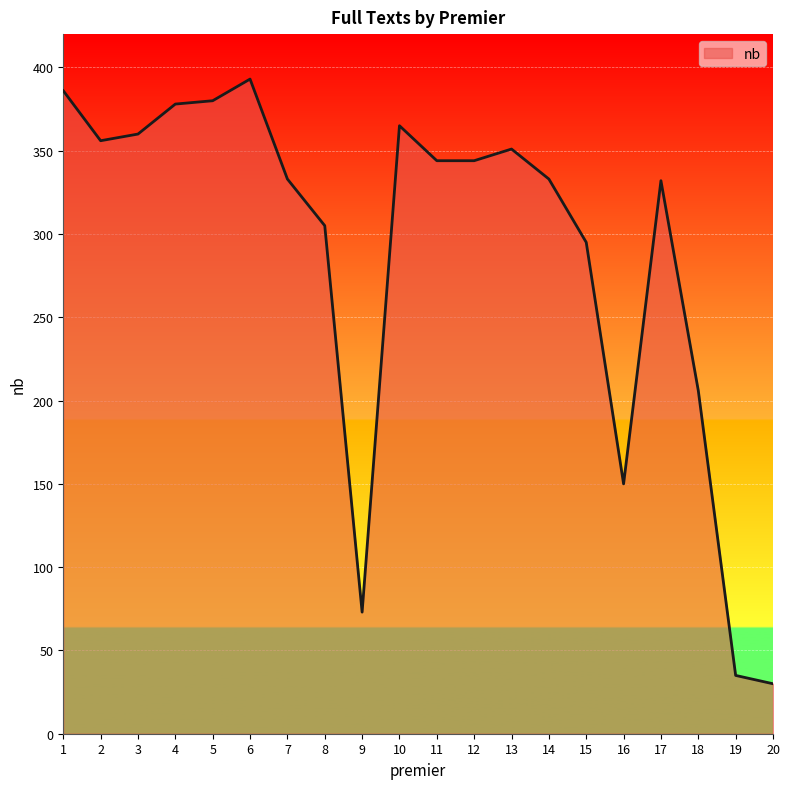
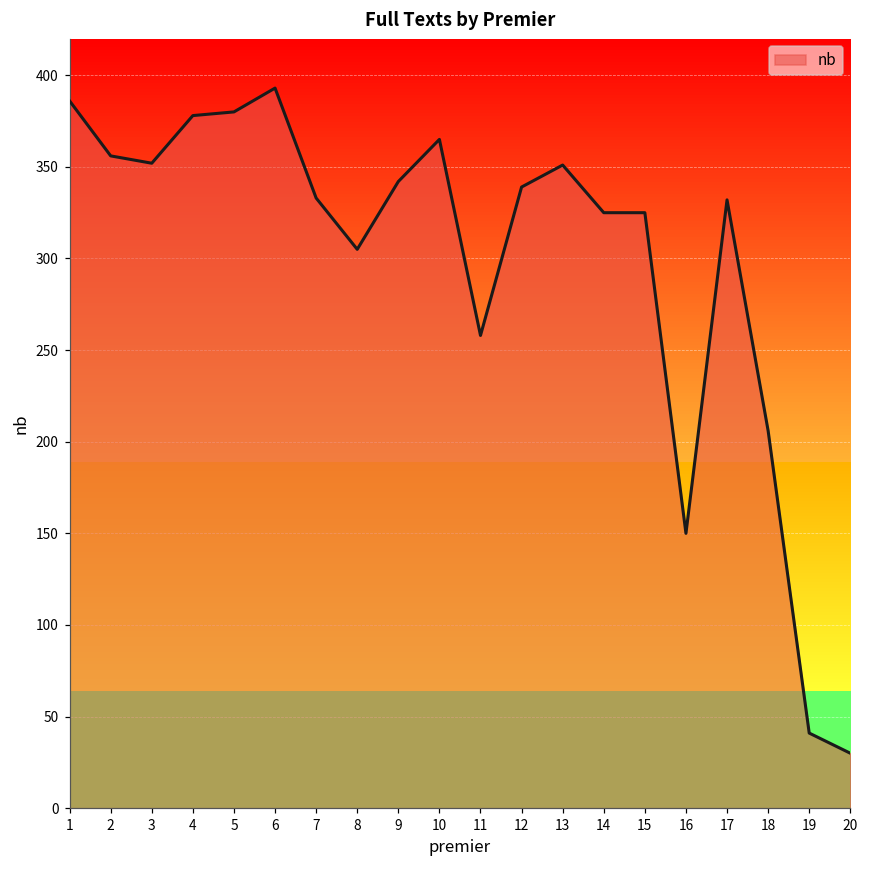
3: 360 -> 352
9: 73 -> 342
11: 344 -> 258
12: 344 -> 339
14: 333 -> 325
15: 295 -> 325
19: 35 -> 41
